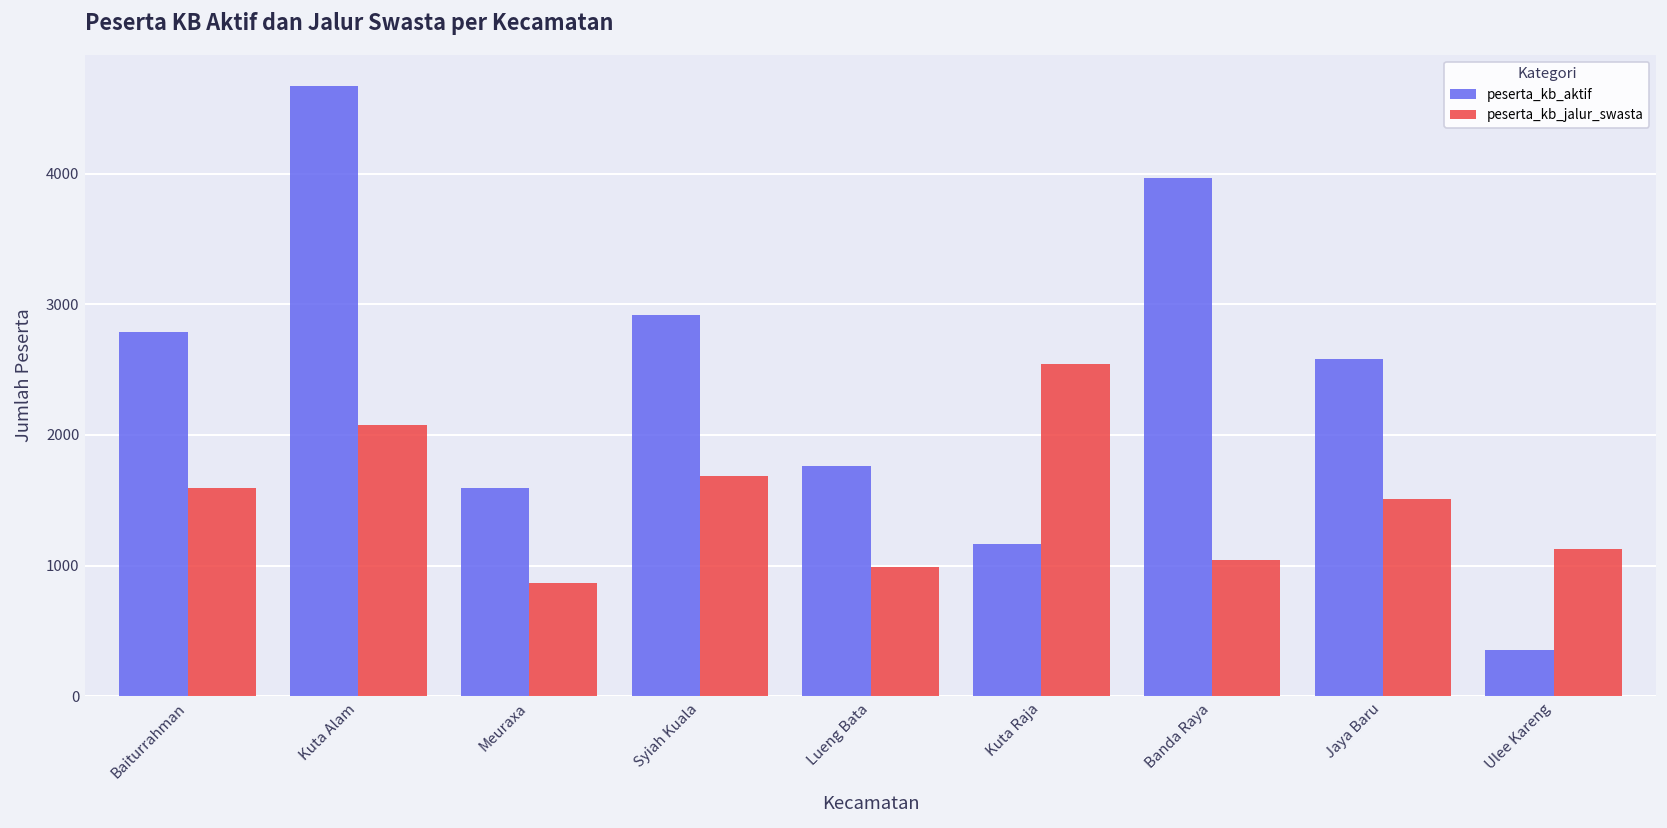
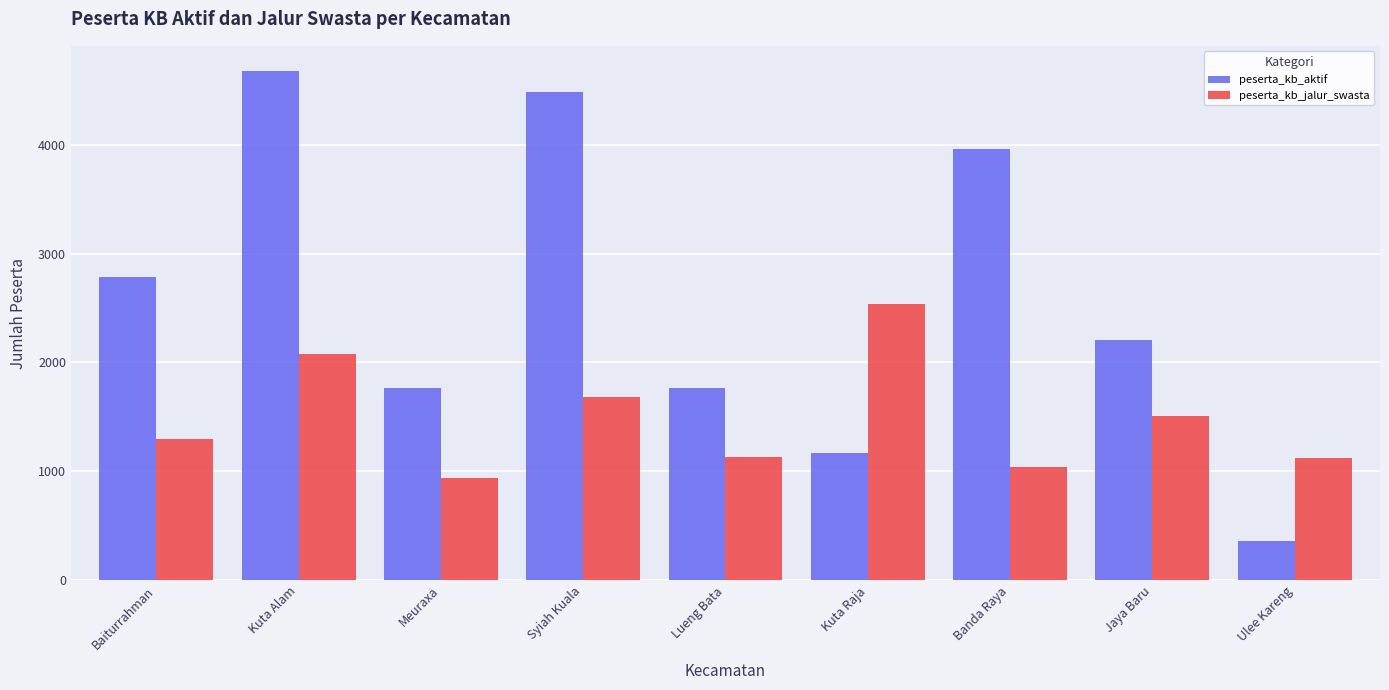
peserta_kb_jalur_swasta, Baiturrahman: 1590 -> 1300
peserta_kb_aktif, Meuraxa: 1600 -> 1770
peserta_kb_jalur_swasta, Meuraxa: 870 -> 940
peserta_kb_aktif, Syiah Kuala: 2920 -> 4480
peserta_kb_jalur_swasta, Lueng Bata: 990 -> 1130
peserta_kb_aktif, Jaya Baru: 2580 -> 2200
